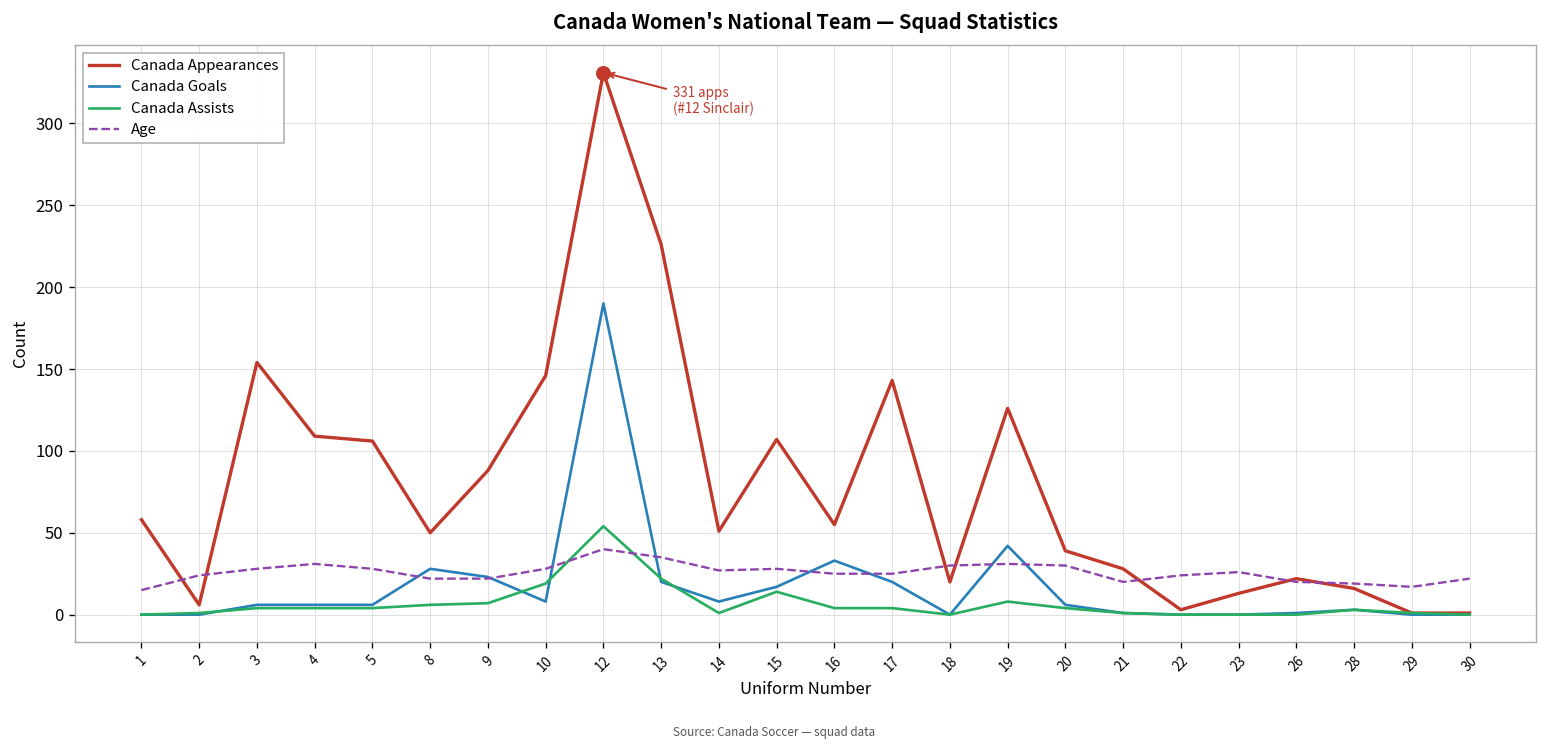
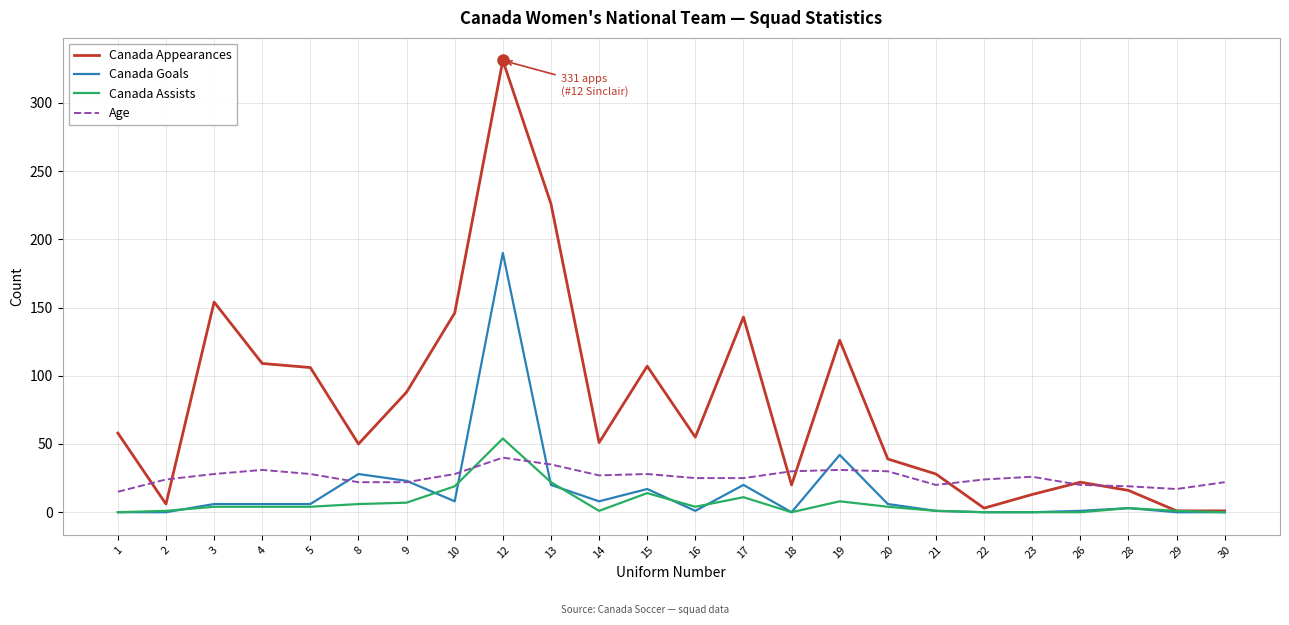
Canada Goals, 16: 33 -> 1
Canada Assists, 17: 4 -> 11
